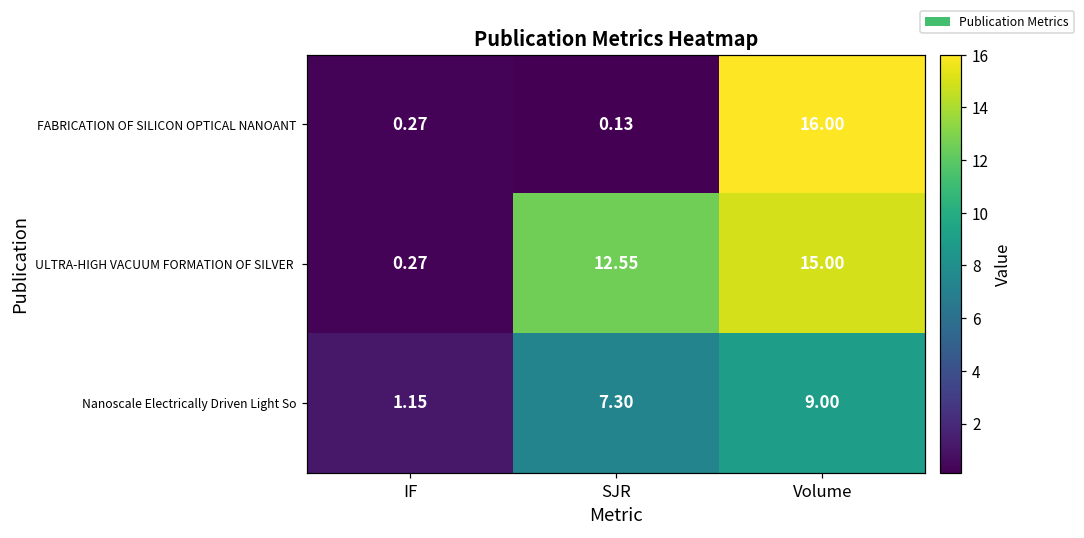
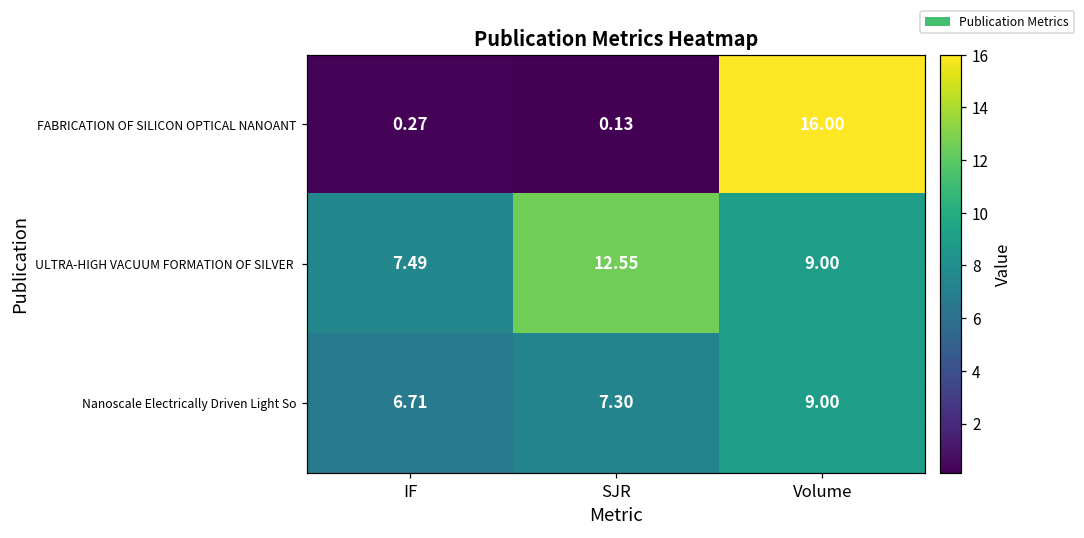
ULTRA-HIGH VACUUM FORMATION OF SILVER, IF: 0.27 -> 7.49
ULTRA-HIGH VACUUM FORMATION OF SILVER, Volume: 15.00 -> 9.00
Nanoscale Electrically Driven Light So, IF: 1.15 -> 6.71
